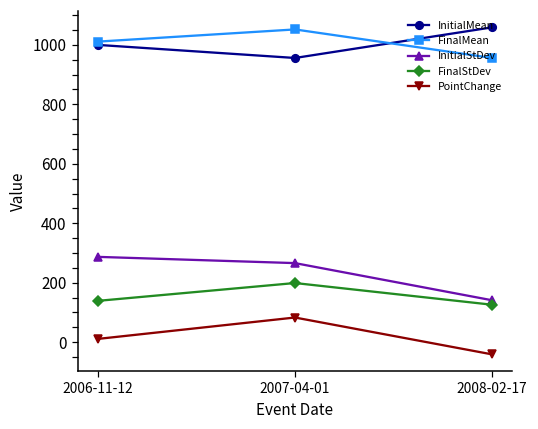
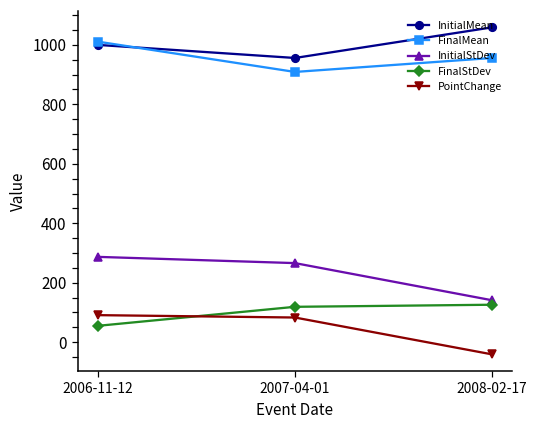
FinalStDev, 2006-11-12: 140 -> 60
PointChange, 2006-11-12: 10 -> 90
FinalMean, 2007-04-01: 1050 -> 910
FinalStDev, 2007-04-01: 200 -> 120
